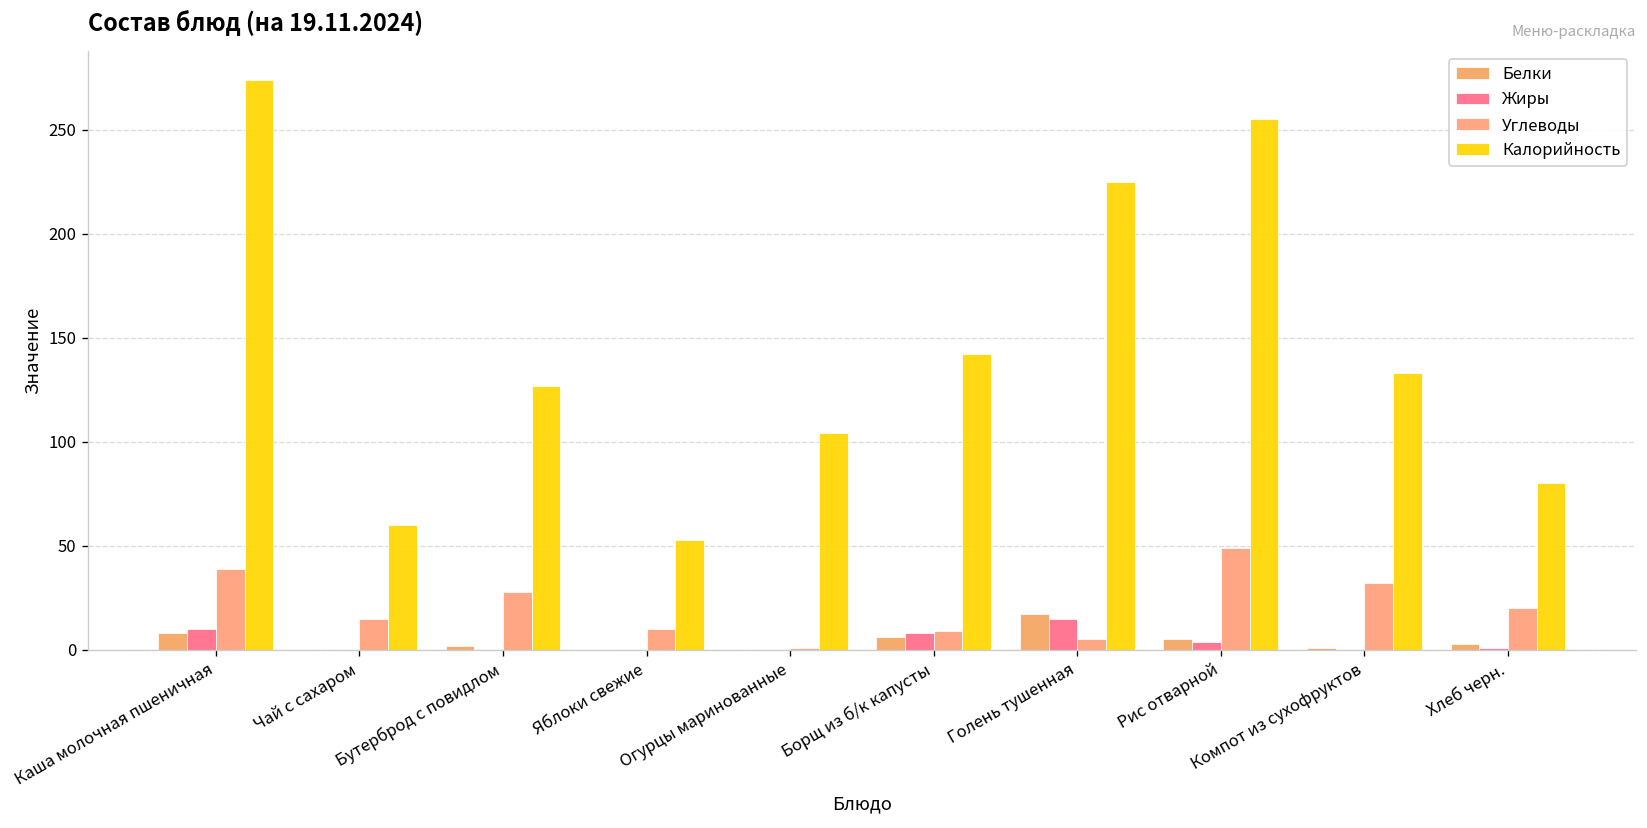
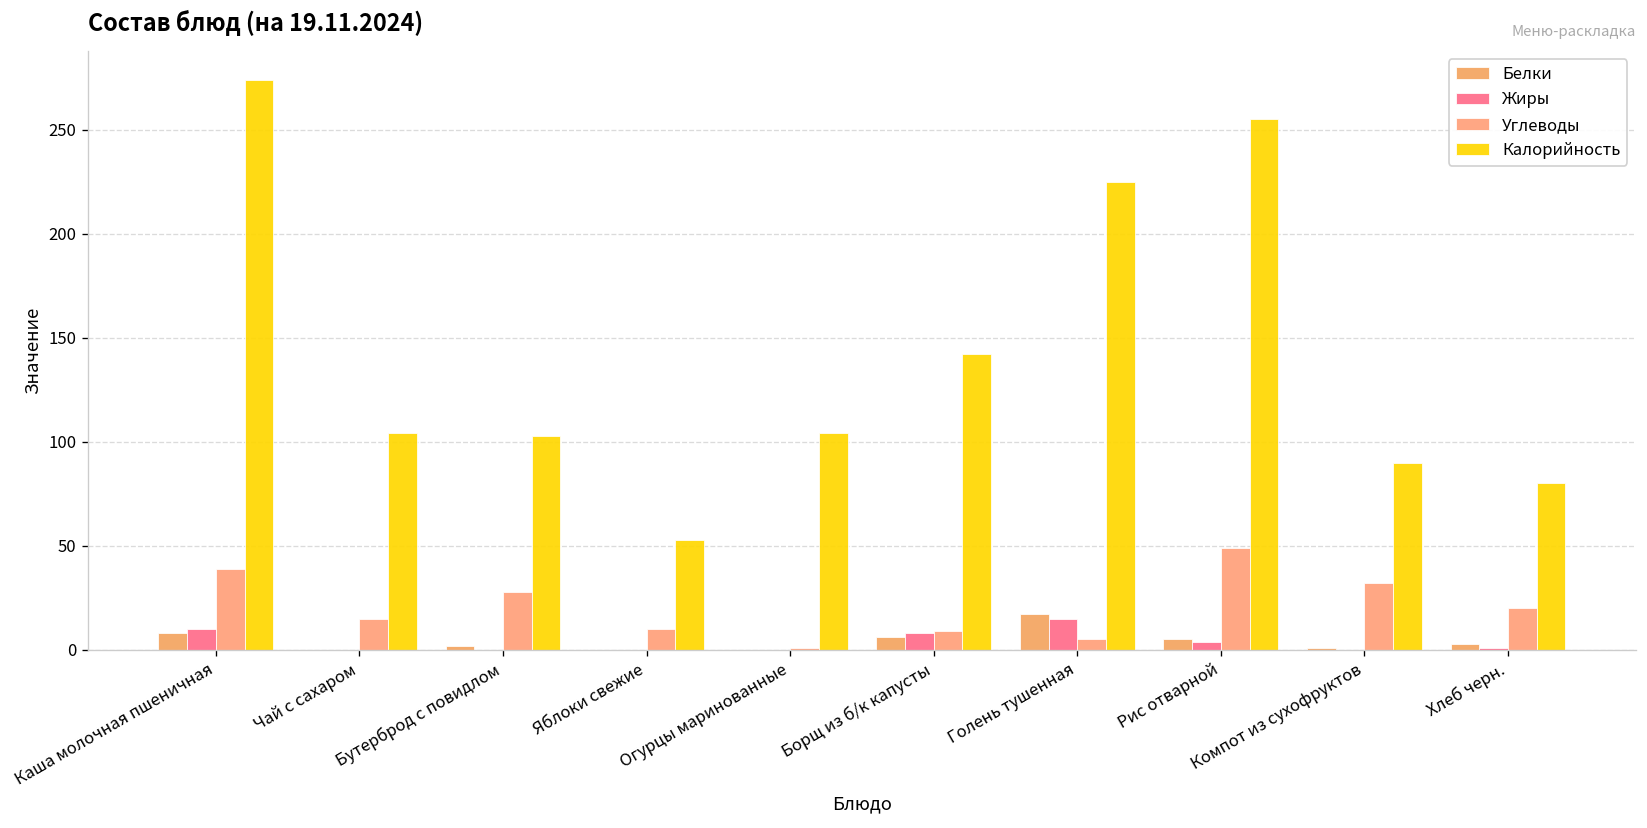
Калорийность, Чай с сахаром: 60 -> 104
Калорийность, Бутерброд с повидлом: 127 -> 103
Калорийность, Компот из сухофруктов: 133 -> 90
